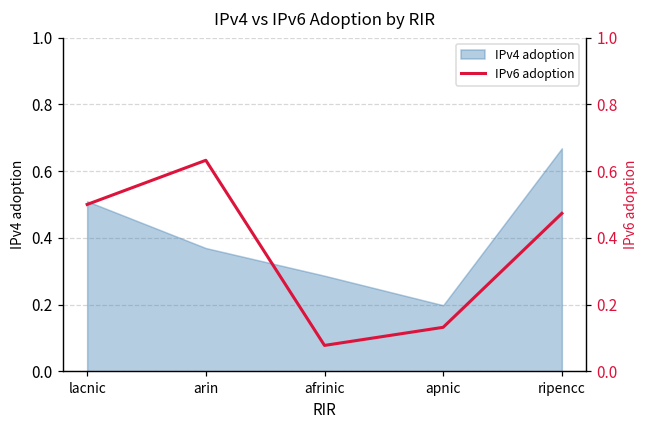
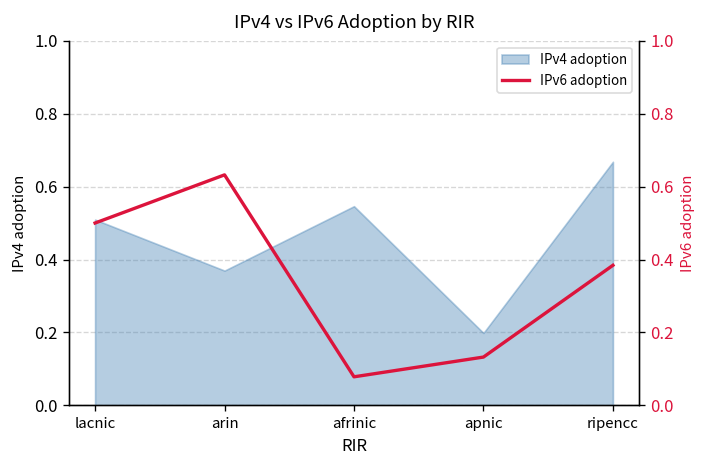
IPv4 adoption, afrinic: 0.29 -> 0.55
IPv6 adoption, ripencc: 0.47 -> 0.38
